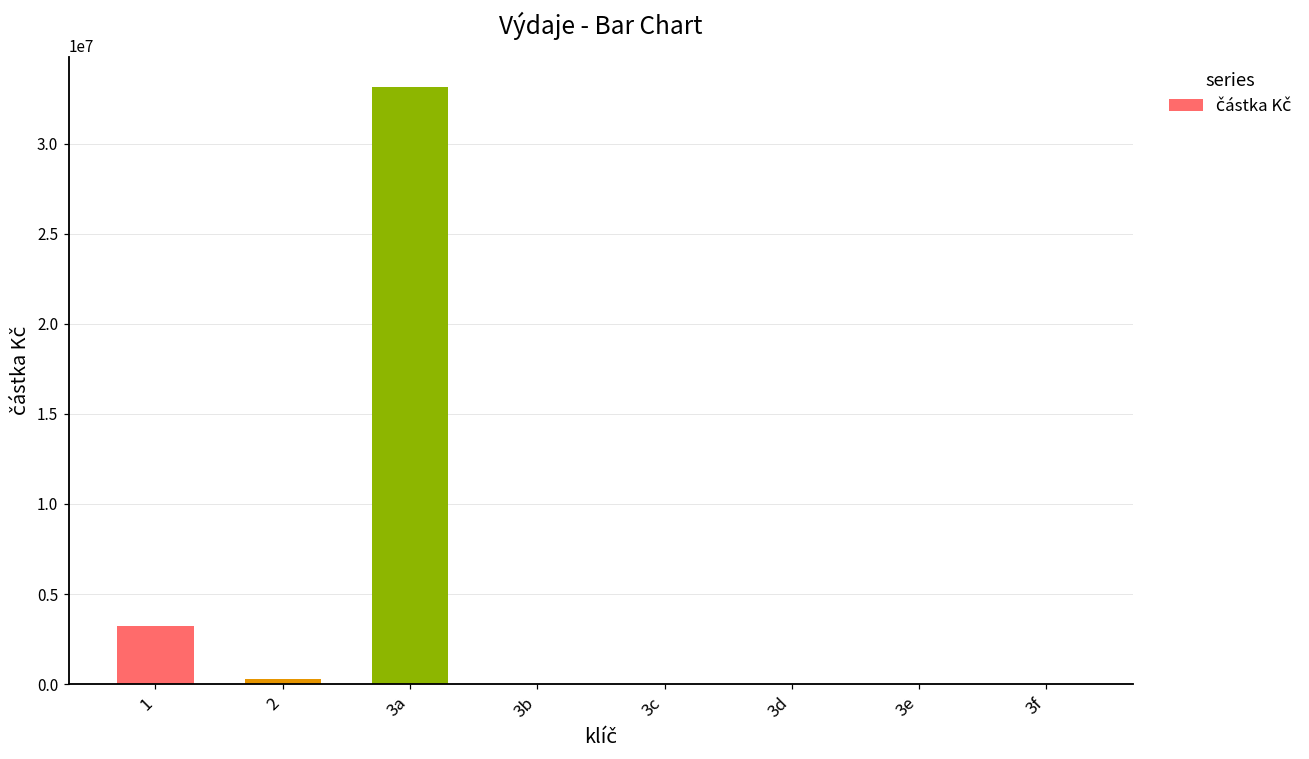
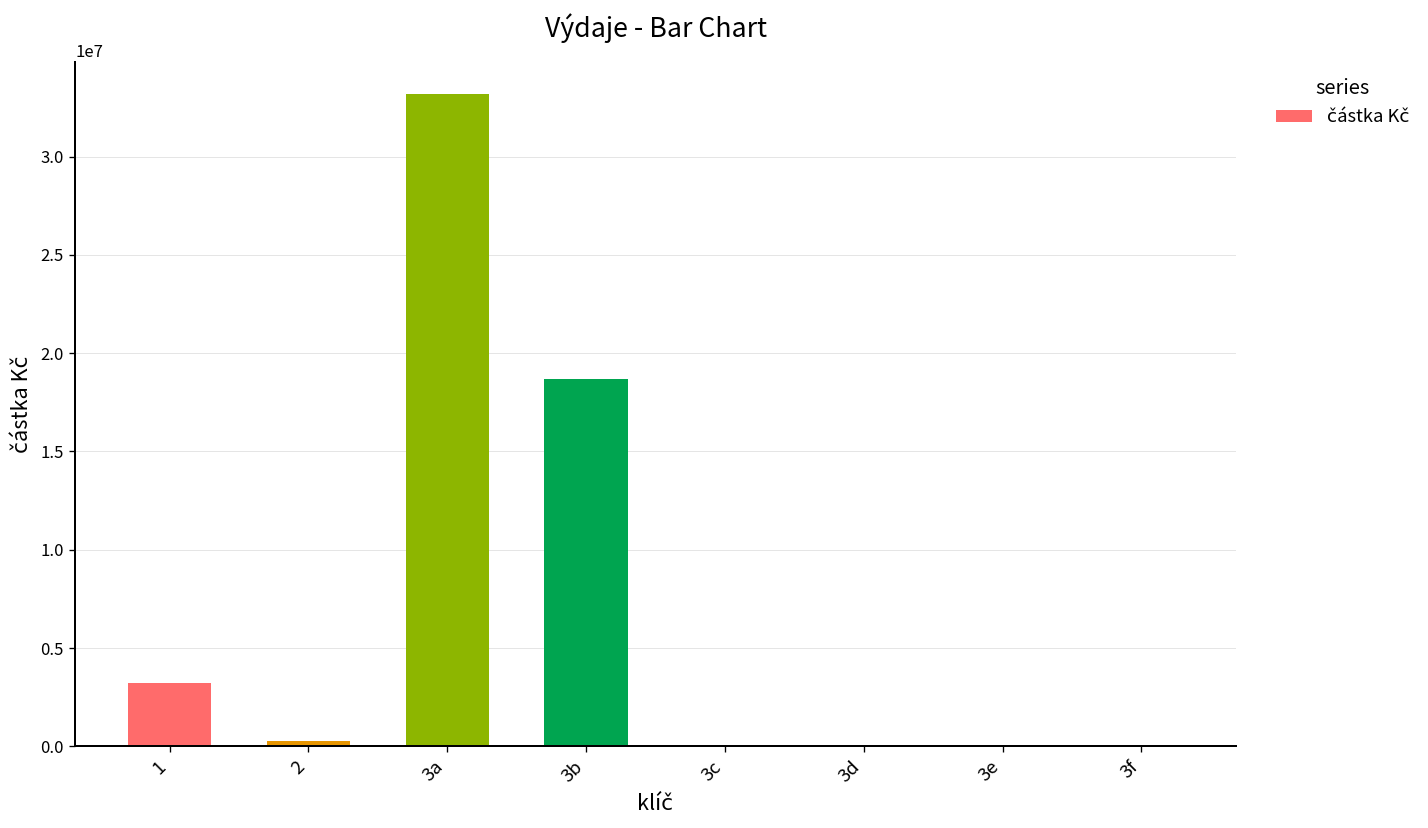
3b: 0 -> 18700000
